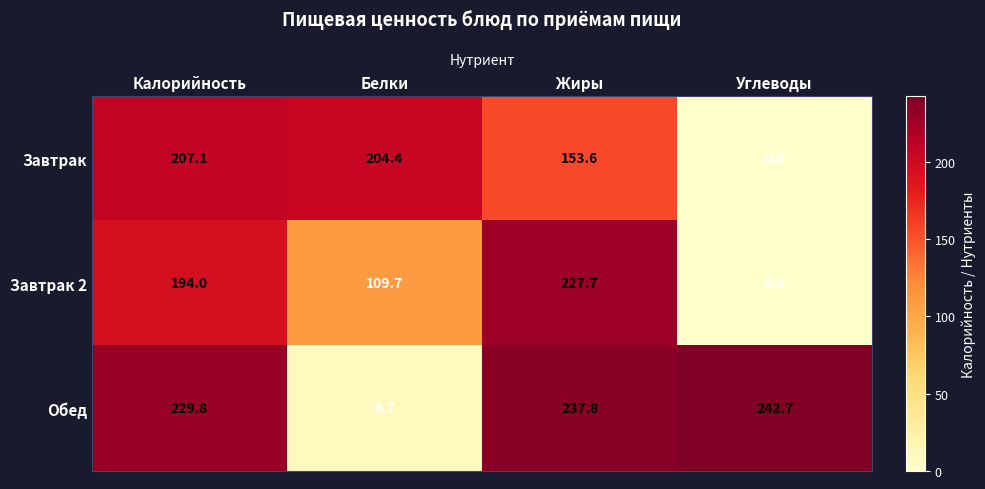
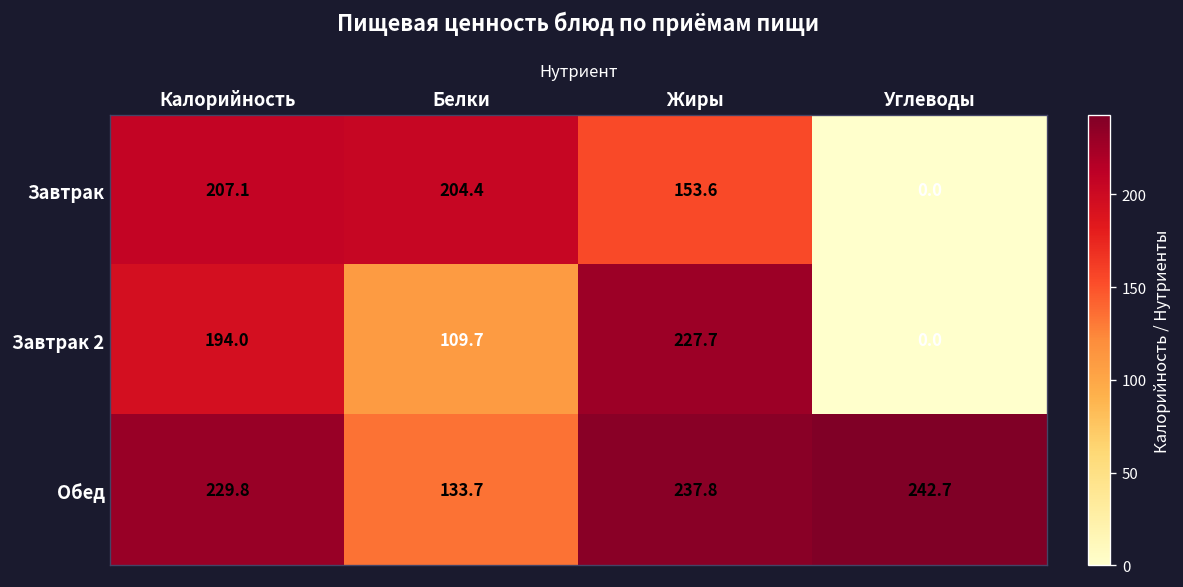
Обед, Белки: 8.7 -> 133.7
